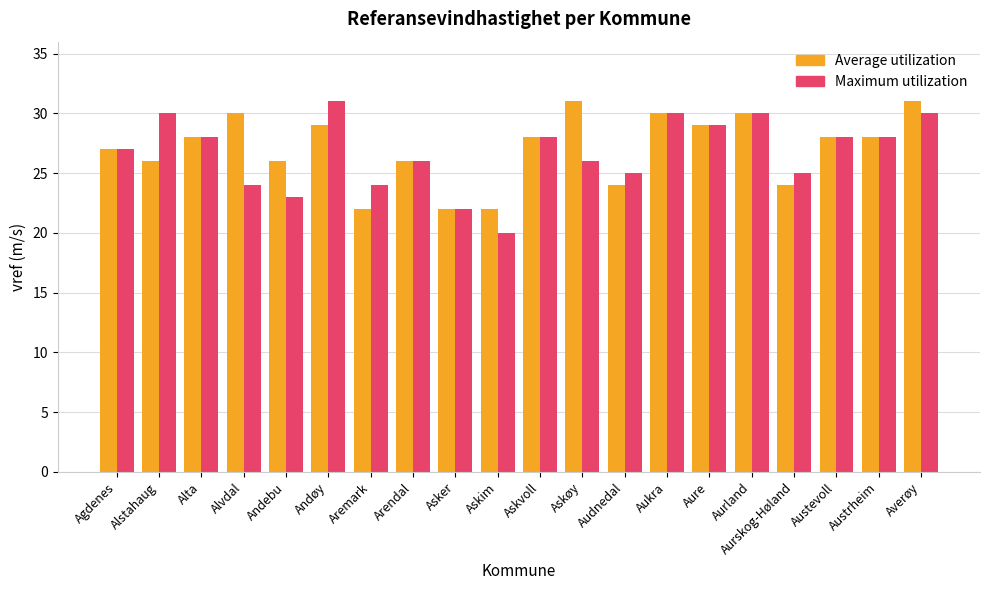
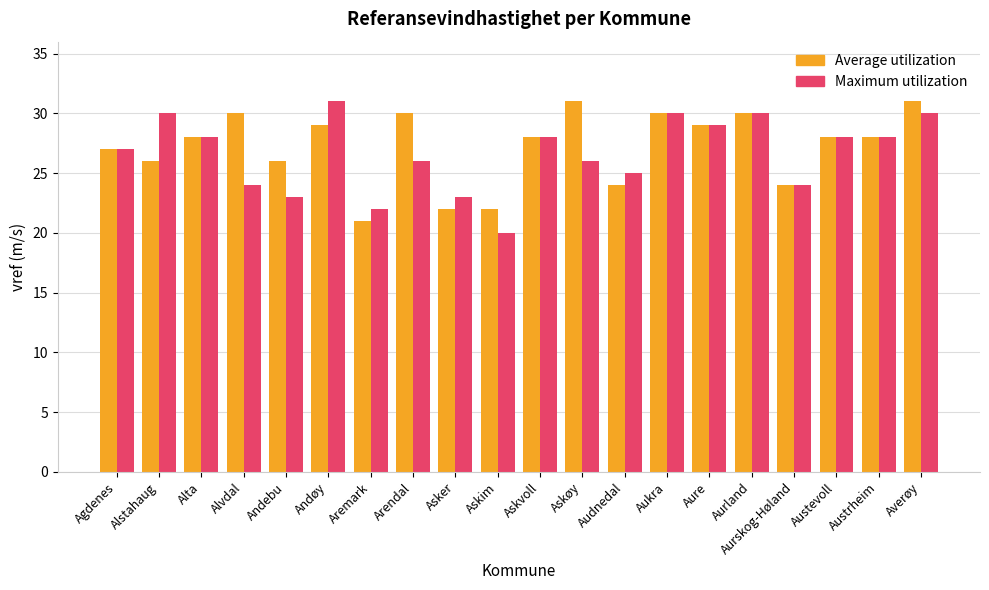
Average utilization, Aremark: 22 -> 21
Maximum utilization, Aremark: 24 -> 22
Average utilization, Arendal: 26 -> 30
Maximum utilization, Asker: 22 -> 23
Maximum utilization, Aurskog-Høland: 25 -> 24
